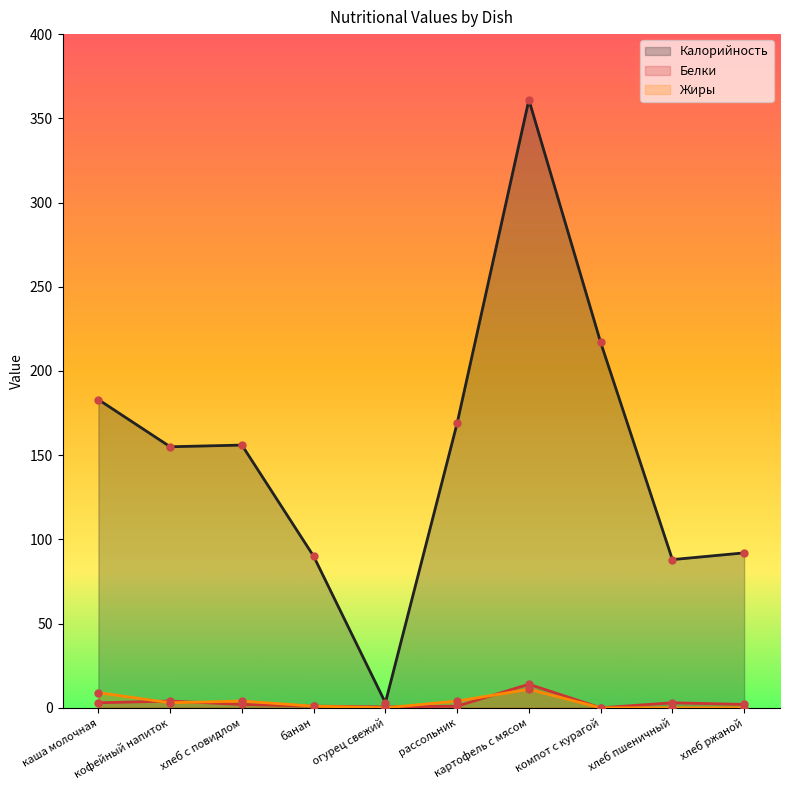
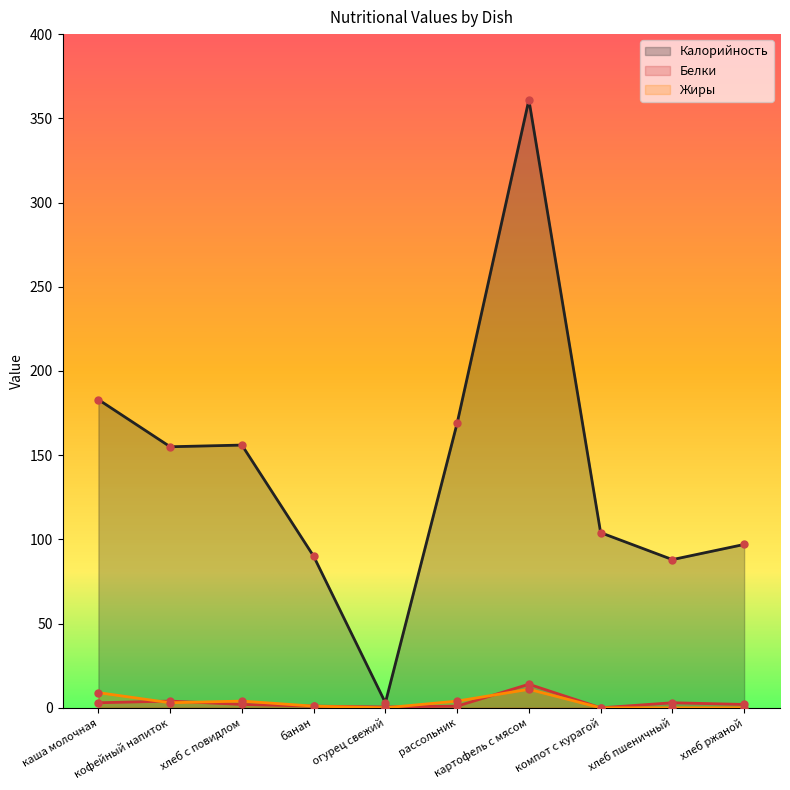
Калорийность, компот с курагой: 217 -> 104
Калорийность, хлеб ржаной: 92 -> 97
